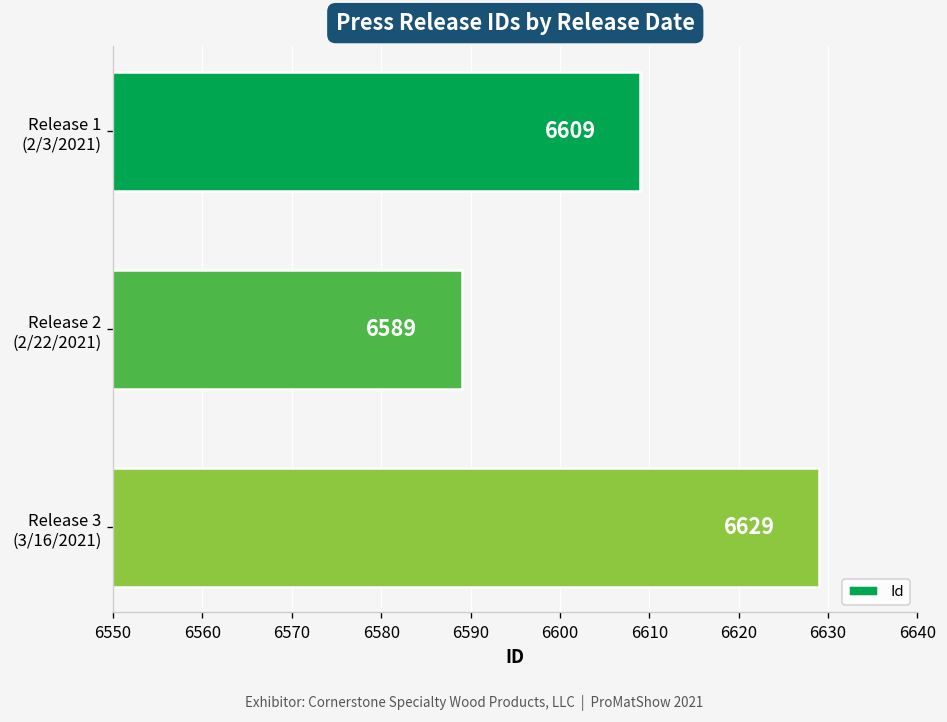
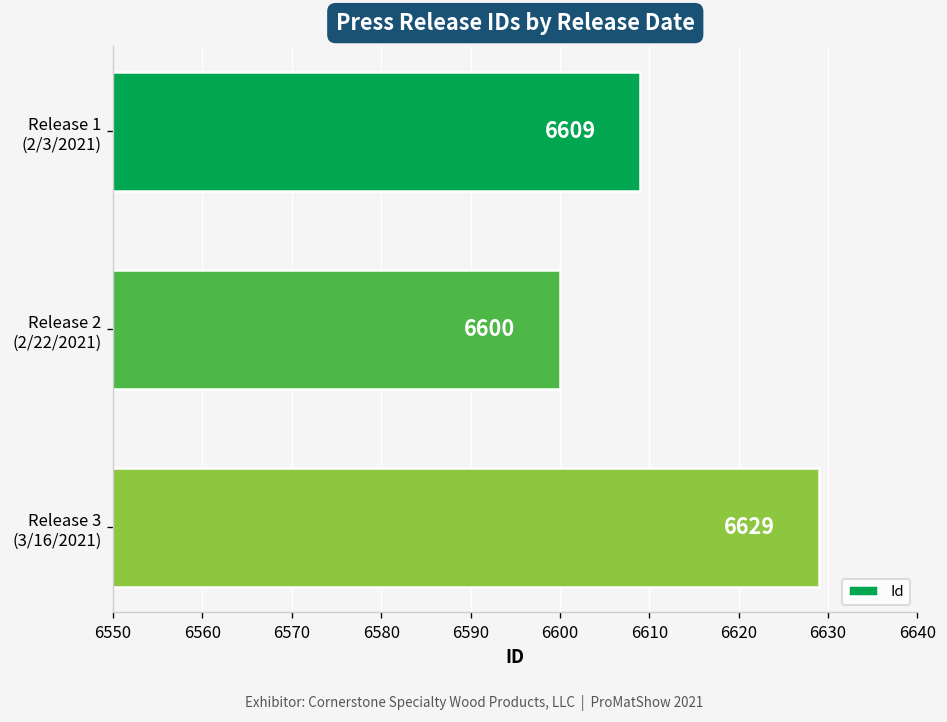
Release 2 (2/22/2021): 6589 -> 6600
